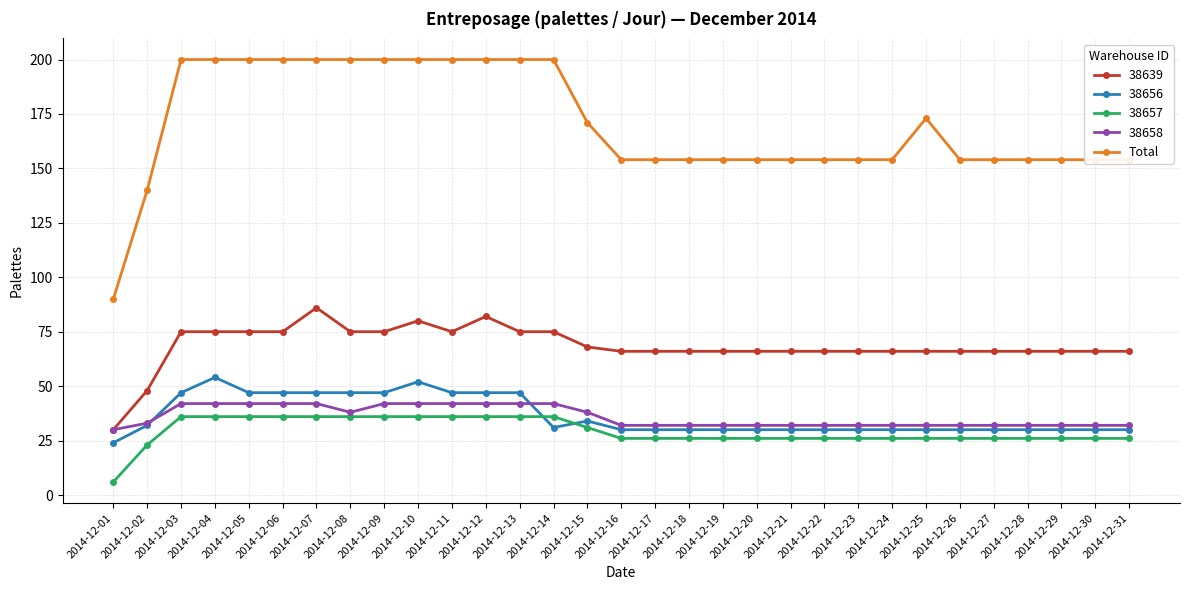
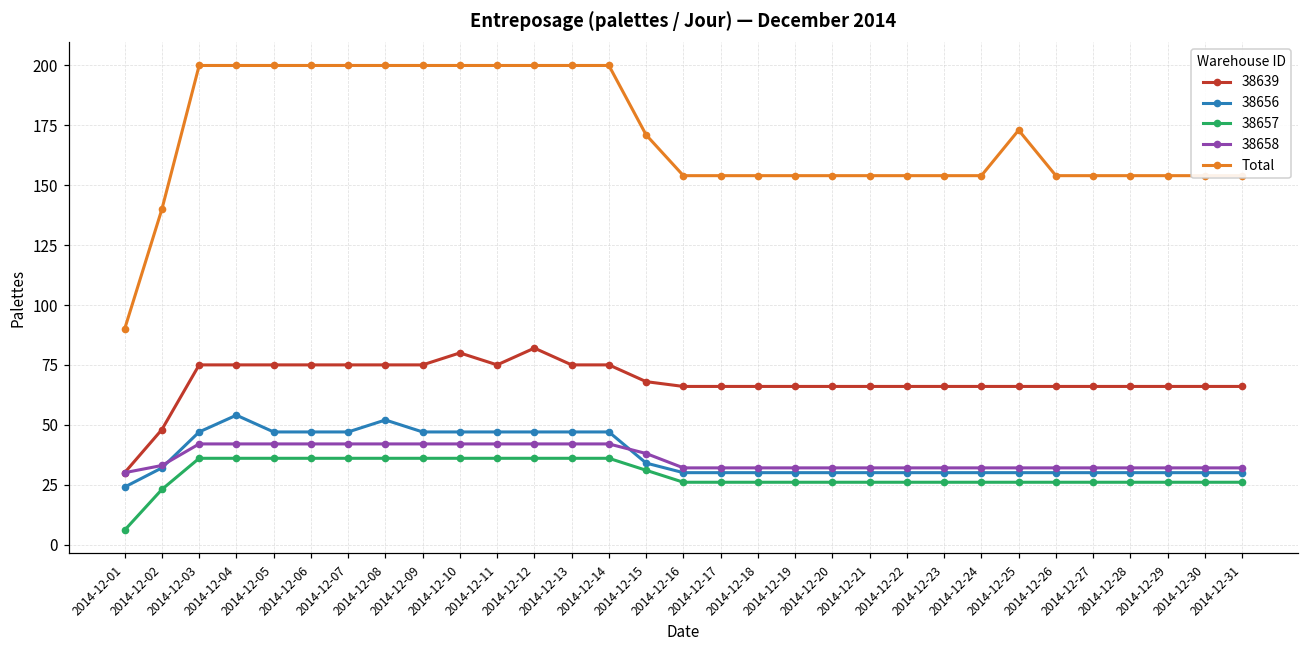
38639, 2014-12-07: 86 -> 75
38656, 2014-12-08: 47 -> 52
38658, 2014-12-08: 38 -> 42
38656, 2014-12-10: 52 -> 47
38656, 2014-12-14: 31 -> 47
